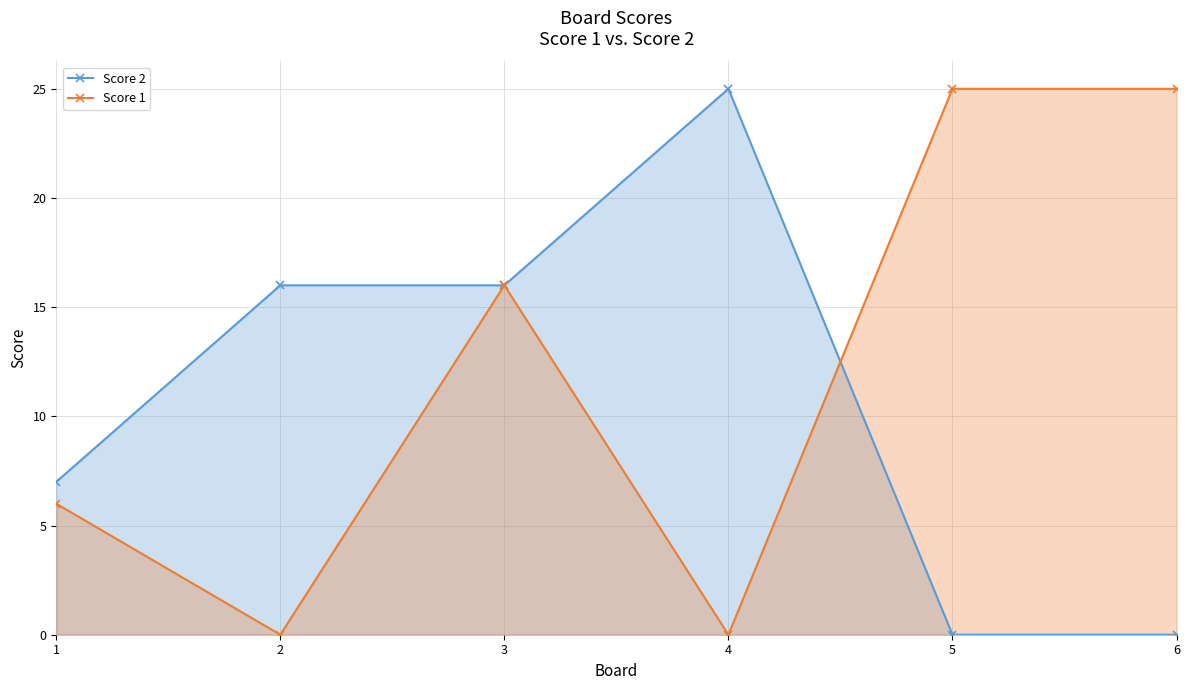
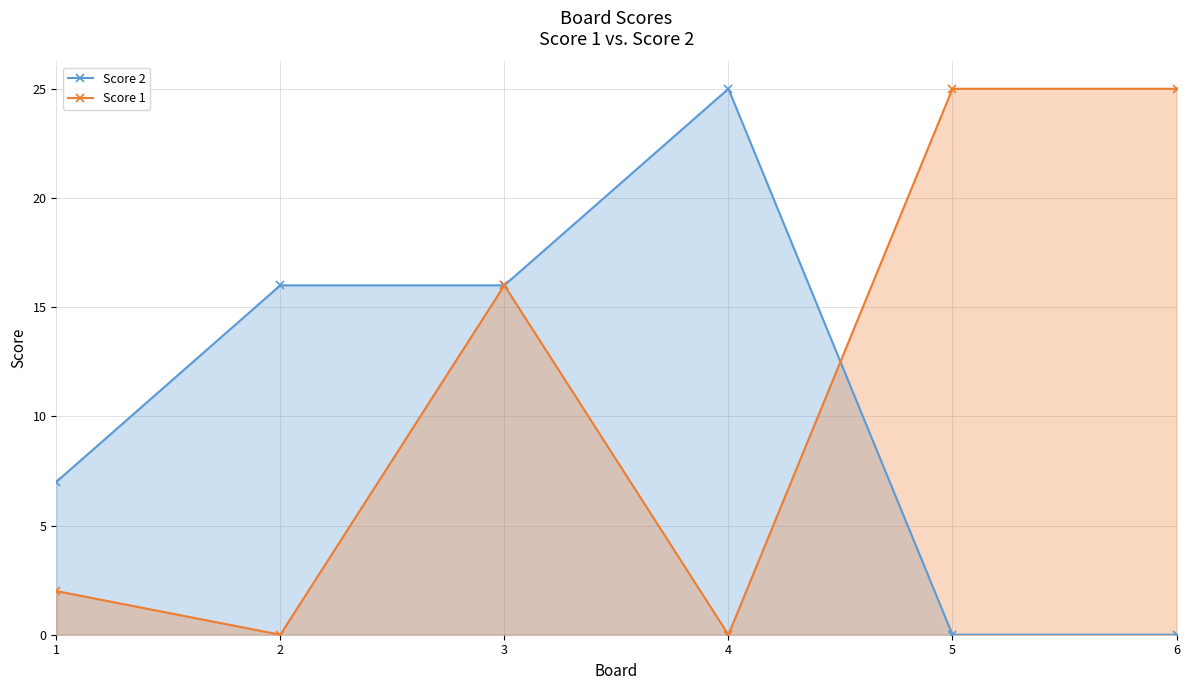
Score 1, 1: 6 -> 2
